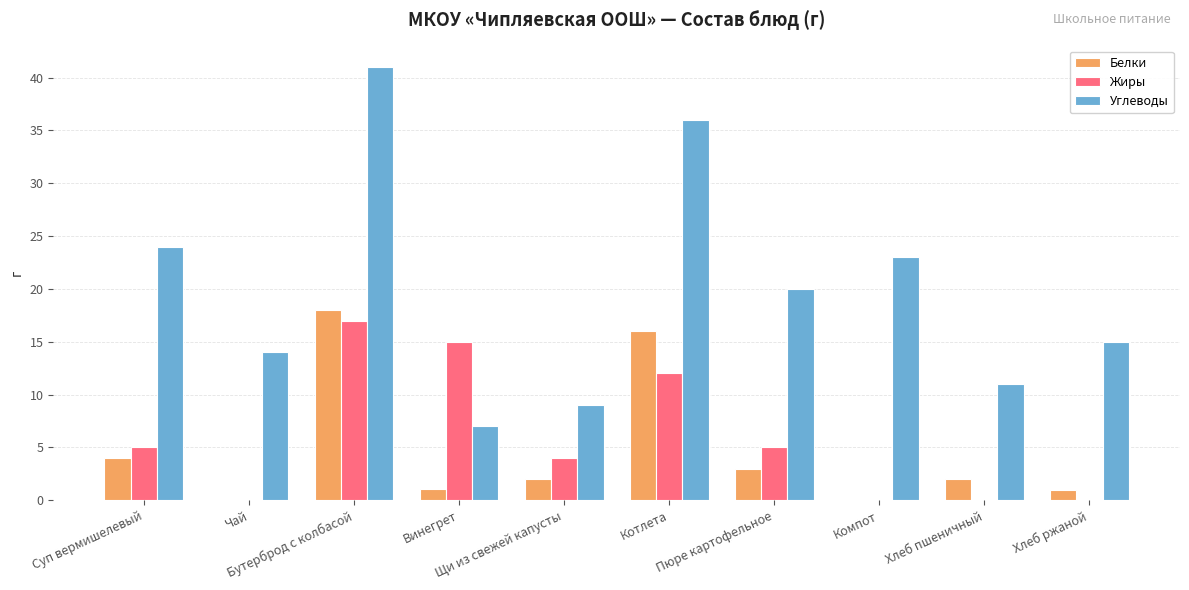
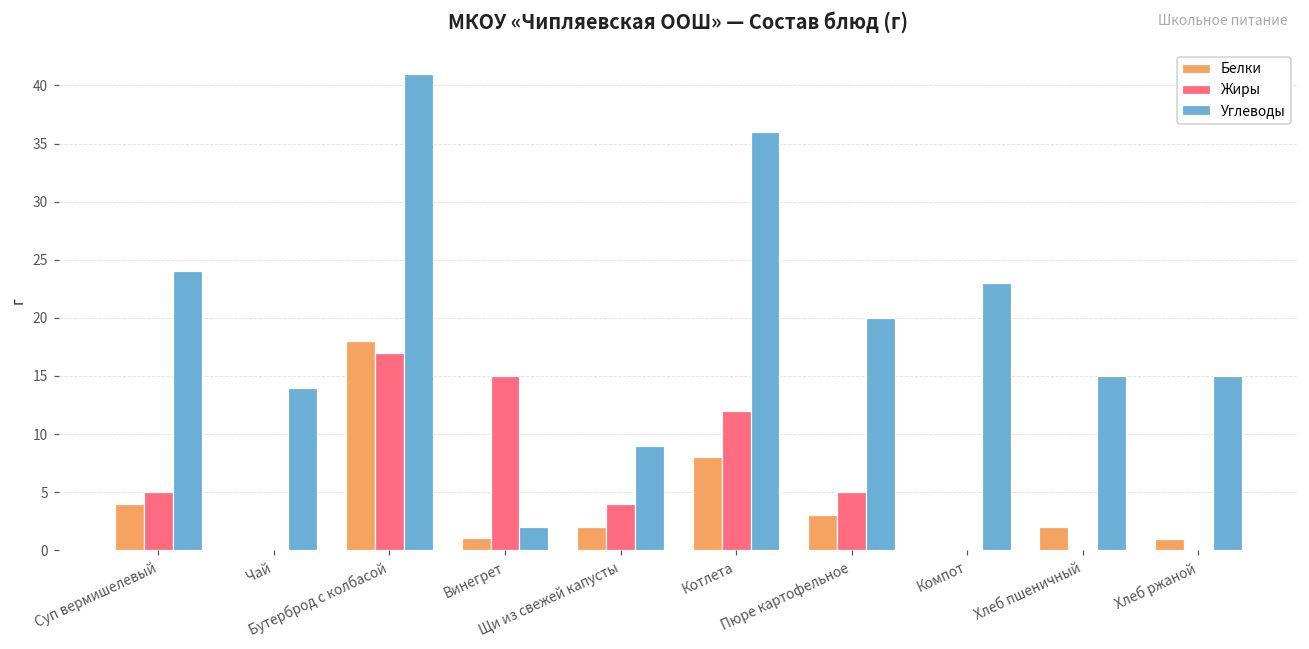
Углеводы, Винегрет: 7 -> 2
Белки, Котлета: 16 -> 8
Углеводы, Хлеб пшеничный: 11 -> 15
